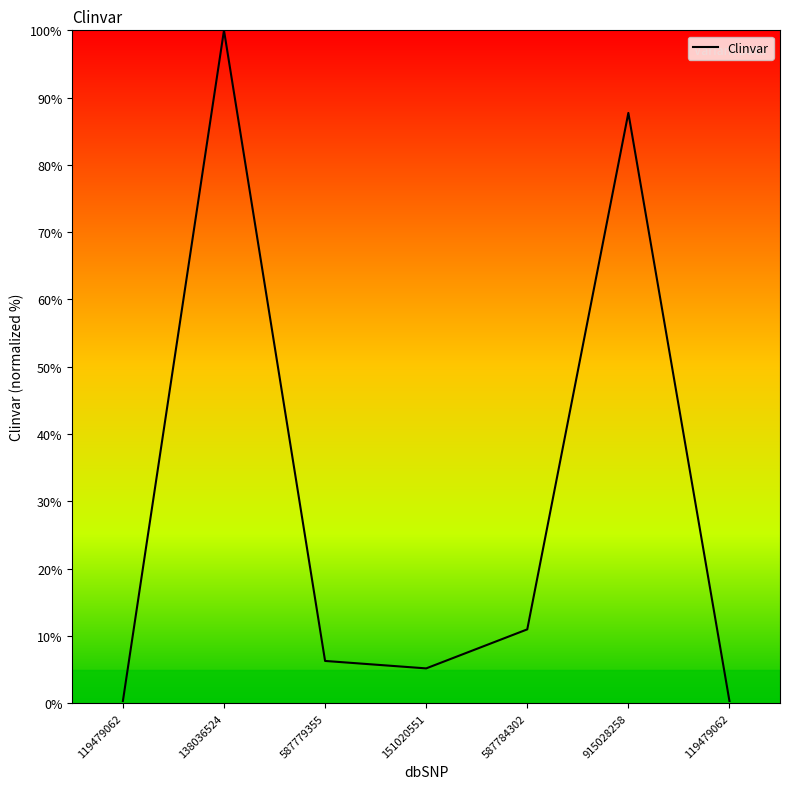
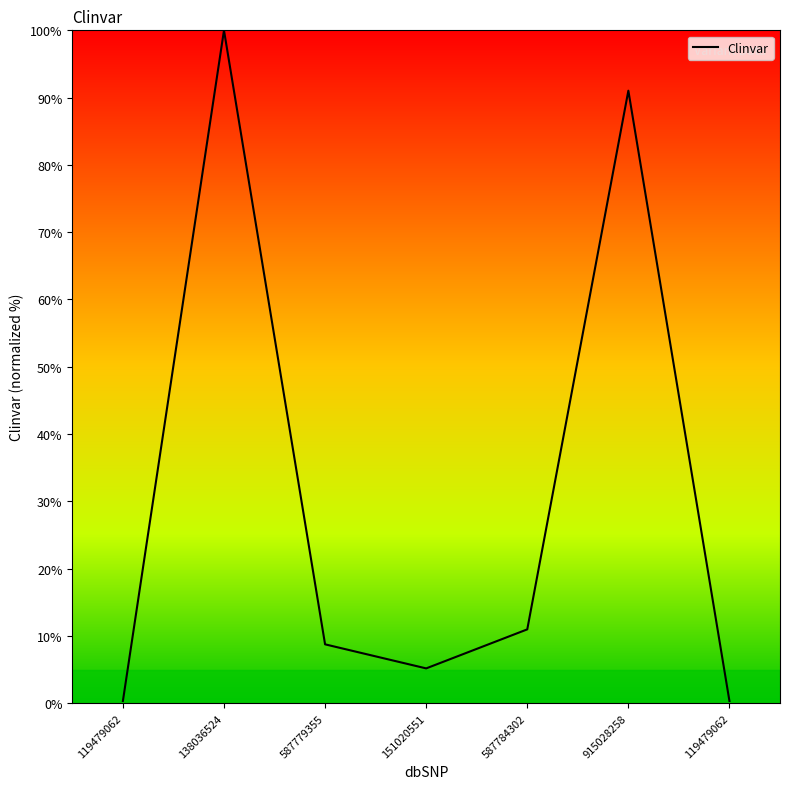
587779355: 6% -> 9%
915028258: 88% -> 91%
